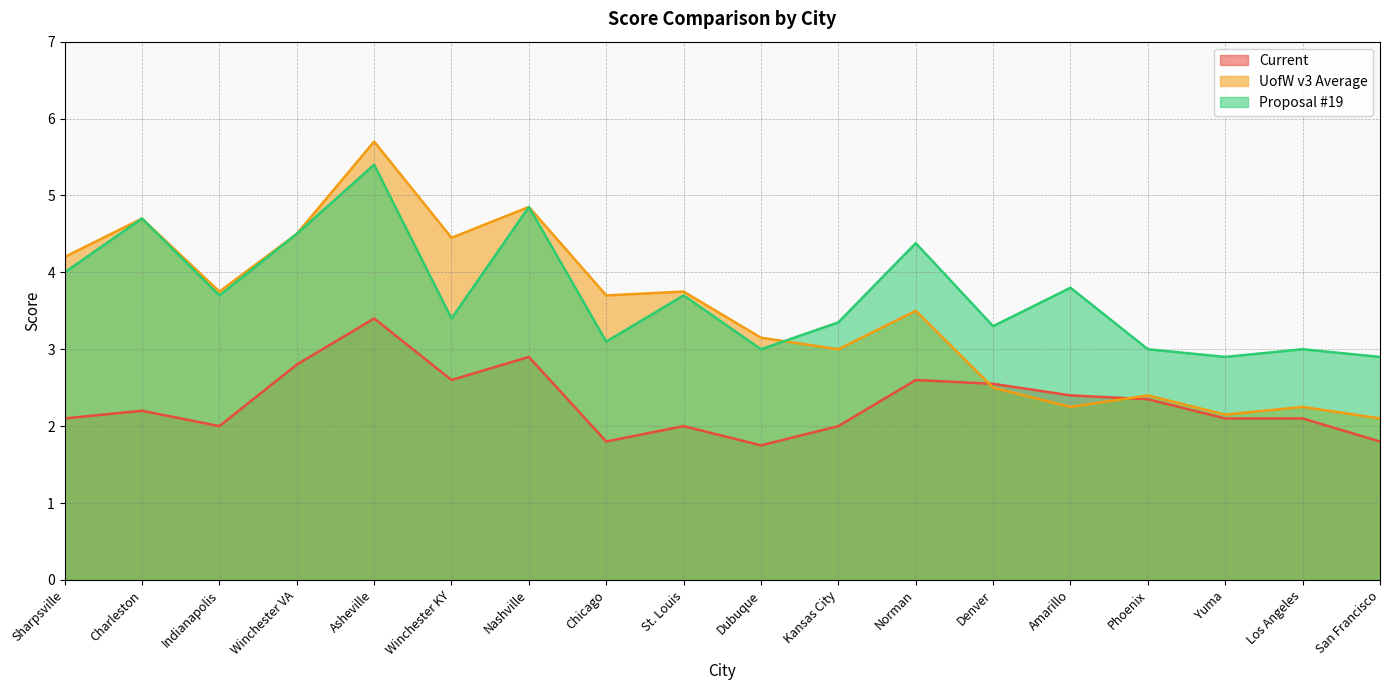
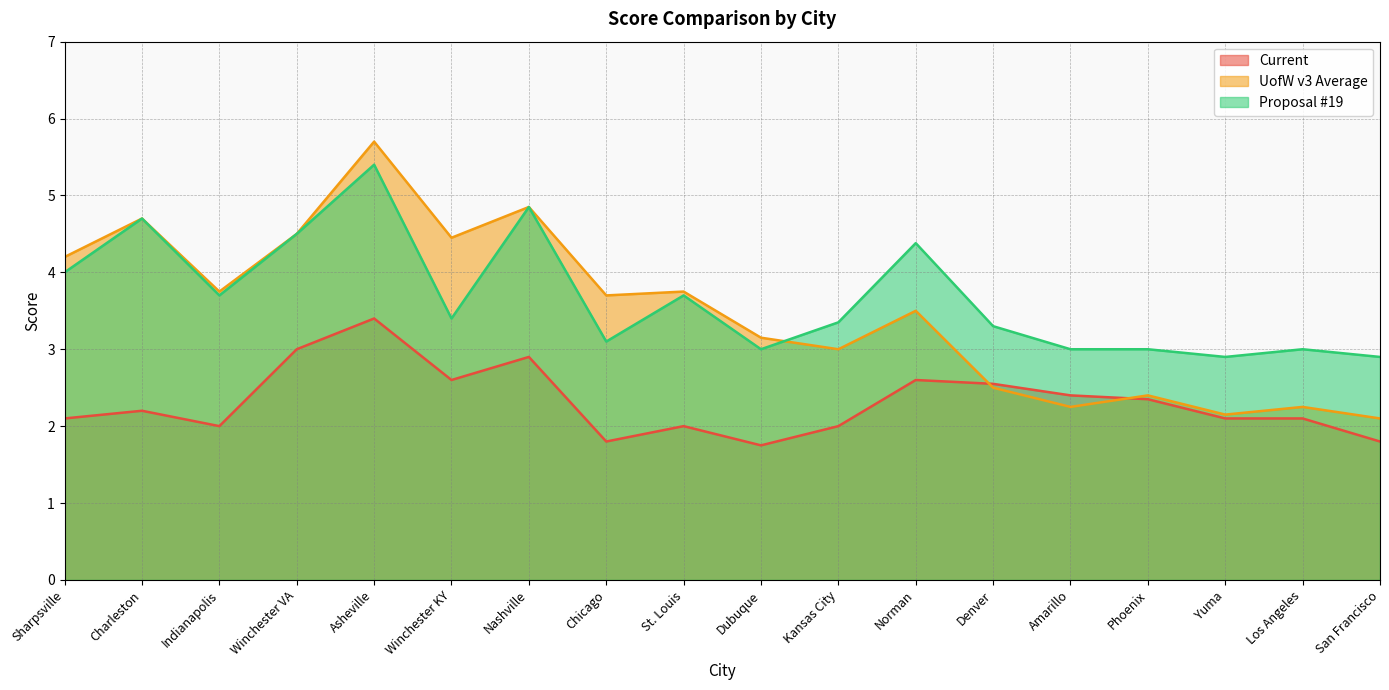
Current, Winchester VA: 2.8 -> 3.0
Proposal #19, Amarillo: 3.8 -> 3.0
